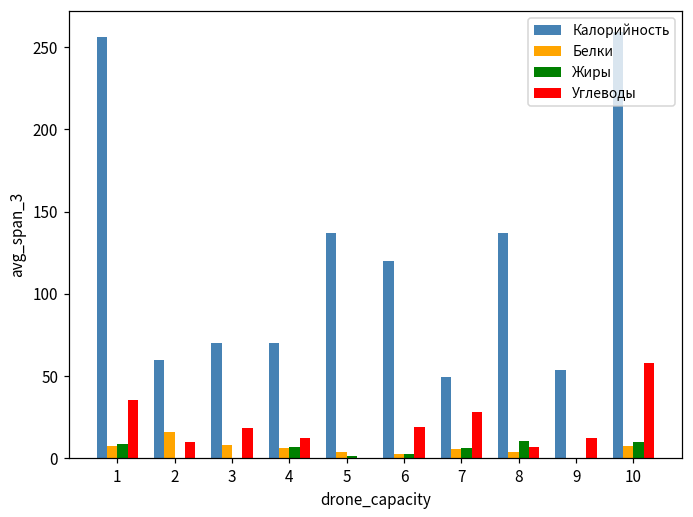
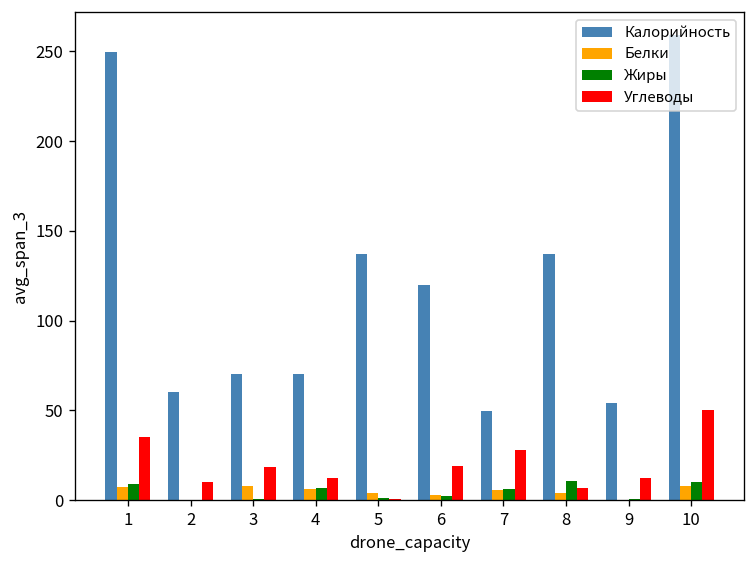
Калорийность, 1: 256 -> 250
Белки, 2: 16 -> 0
Углеводы, 10: 58 -> 50
